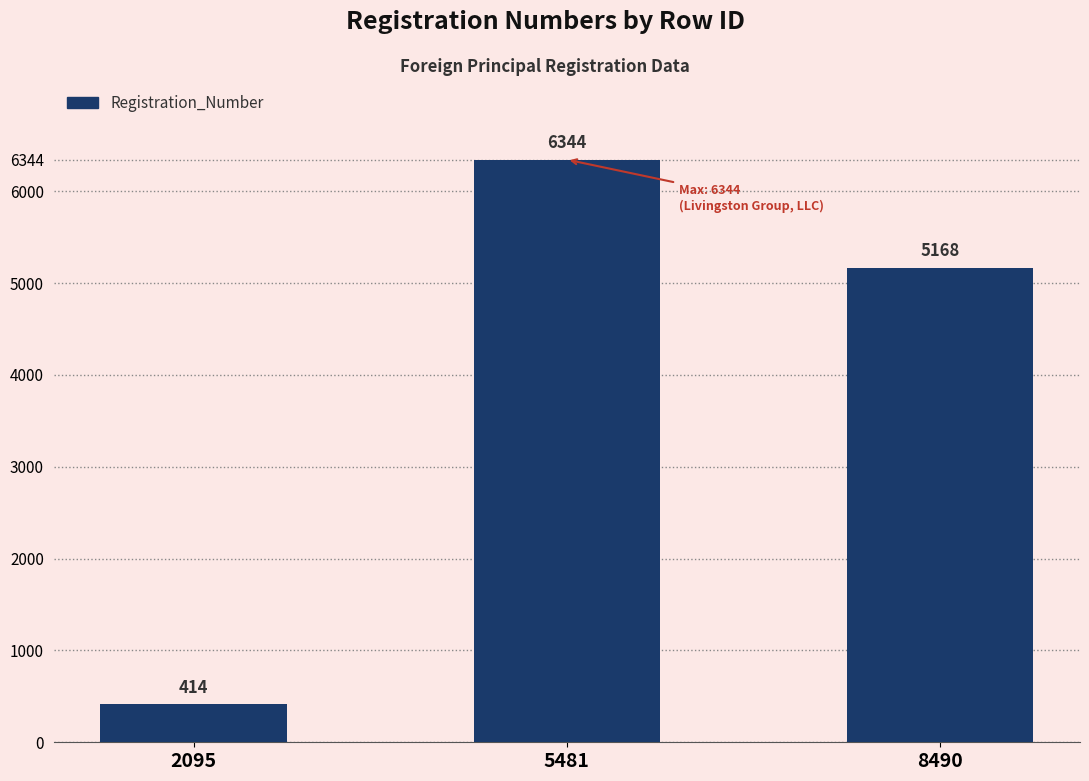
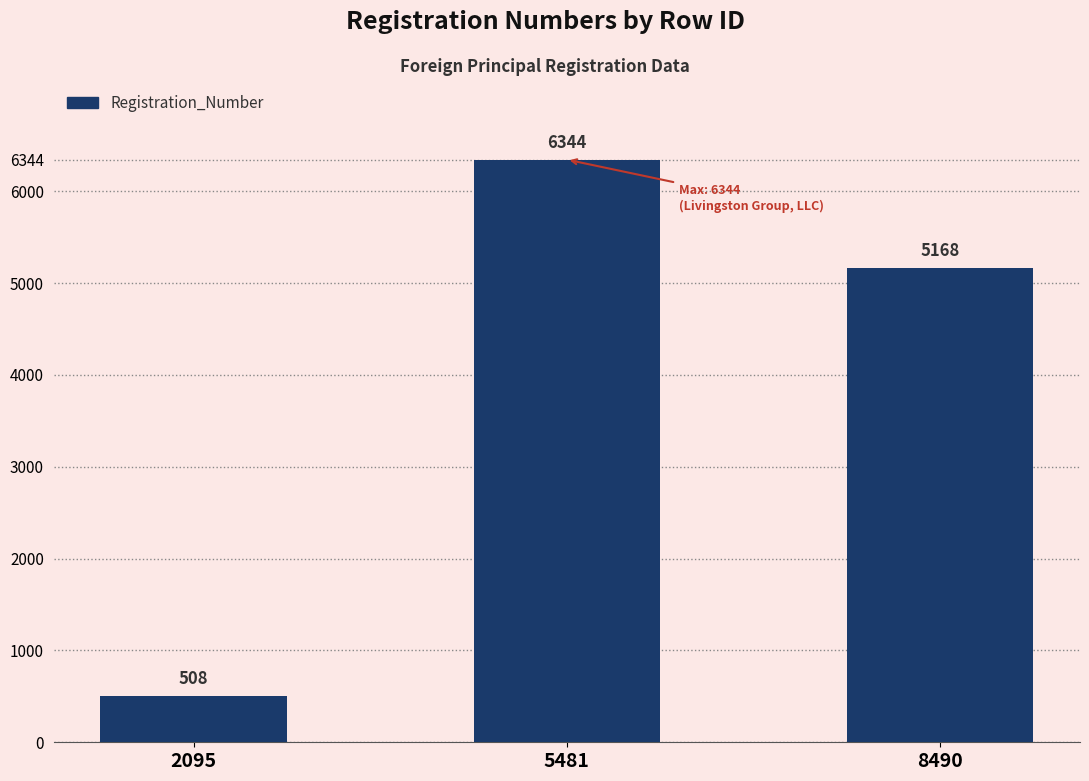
2095: 414 -> 508
